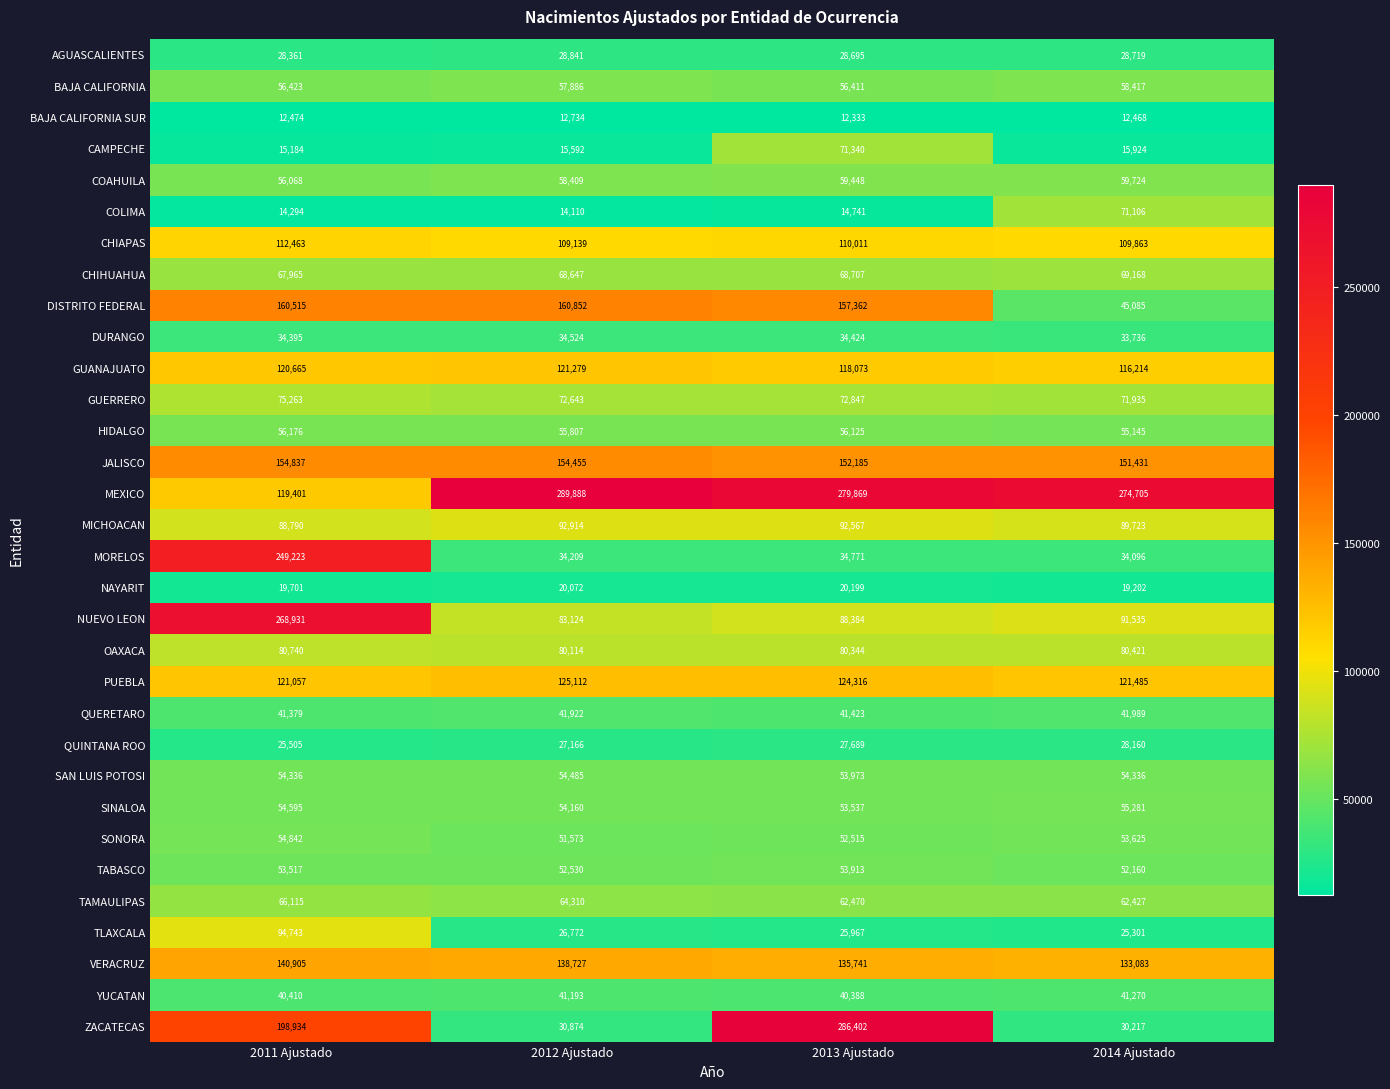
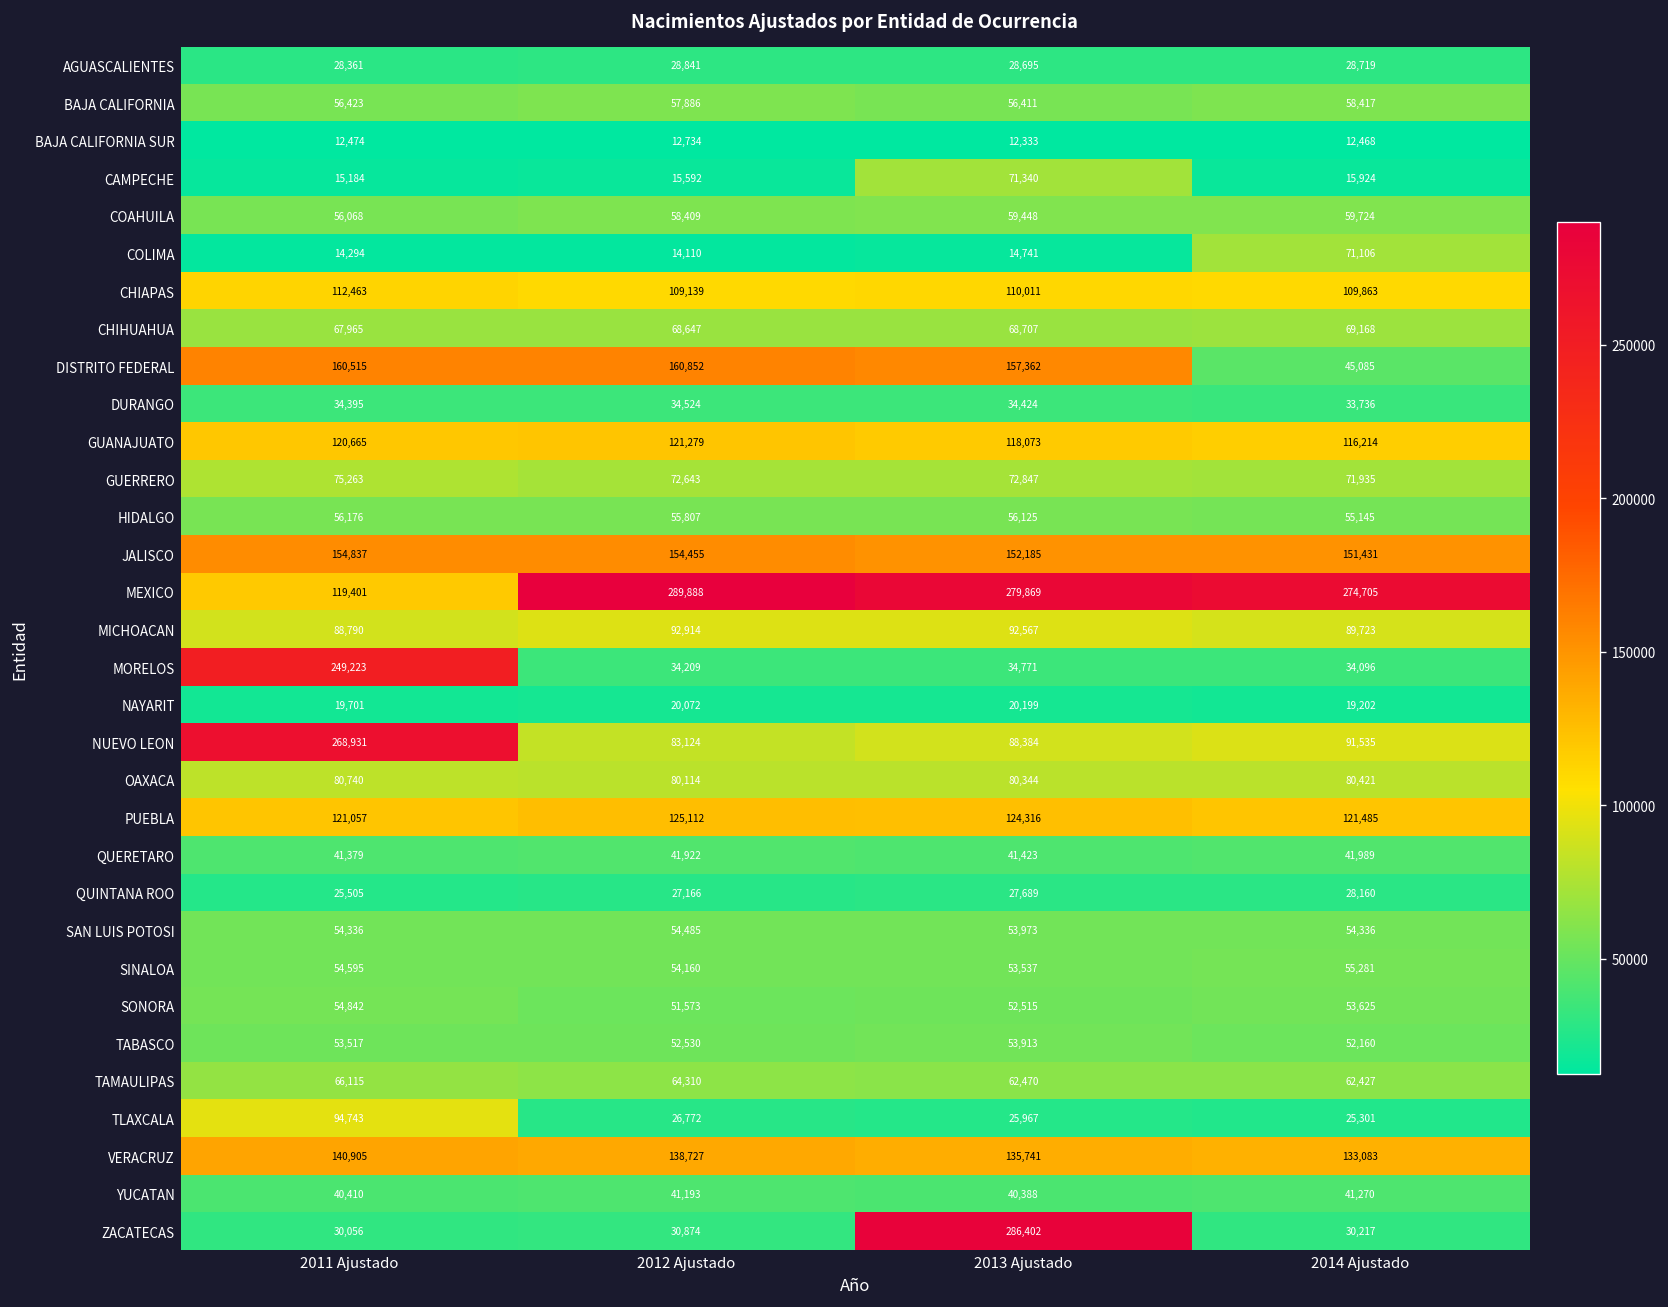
ZACATECAS, 2011 Ajustado: 198,934 -> 30,056
